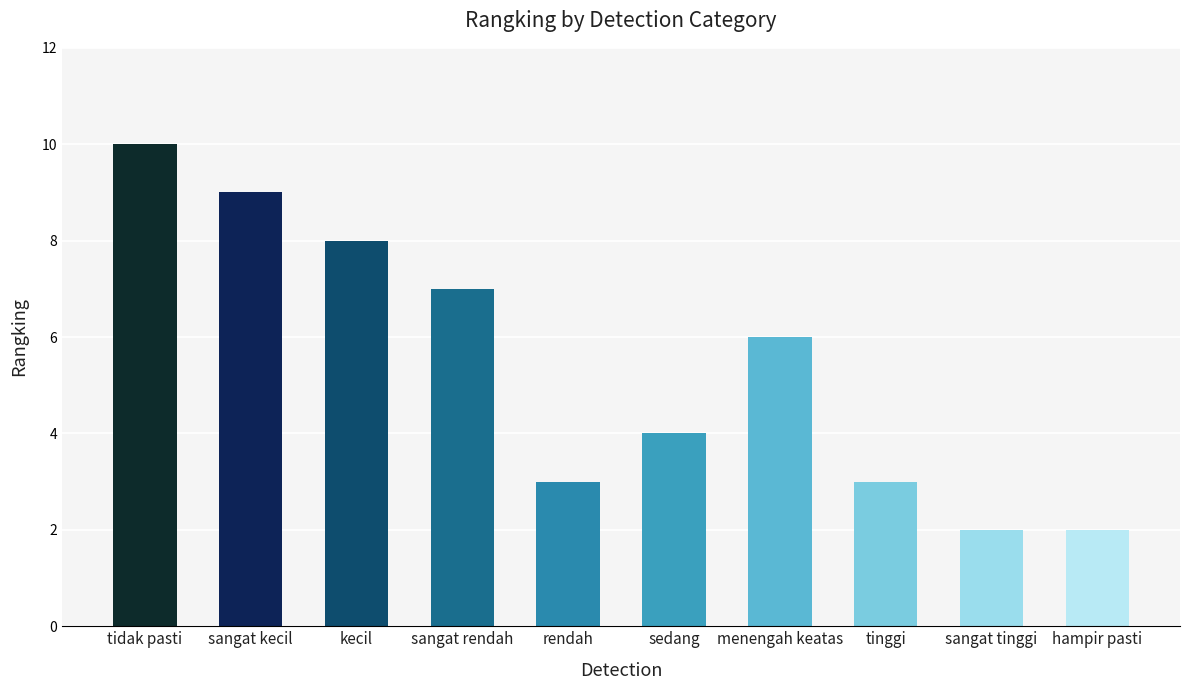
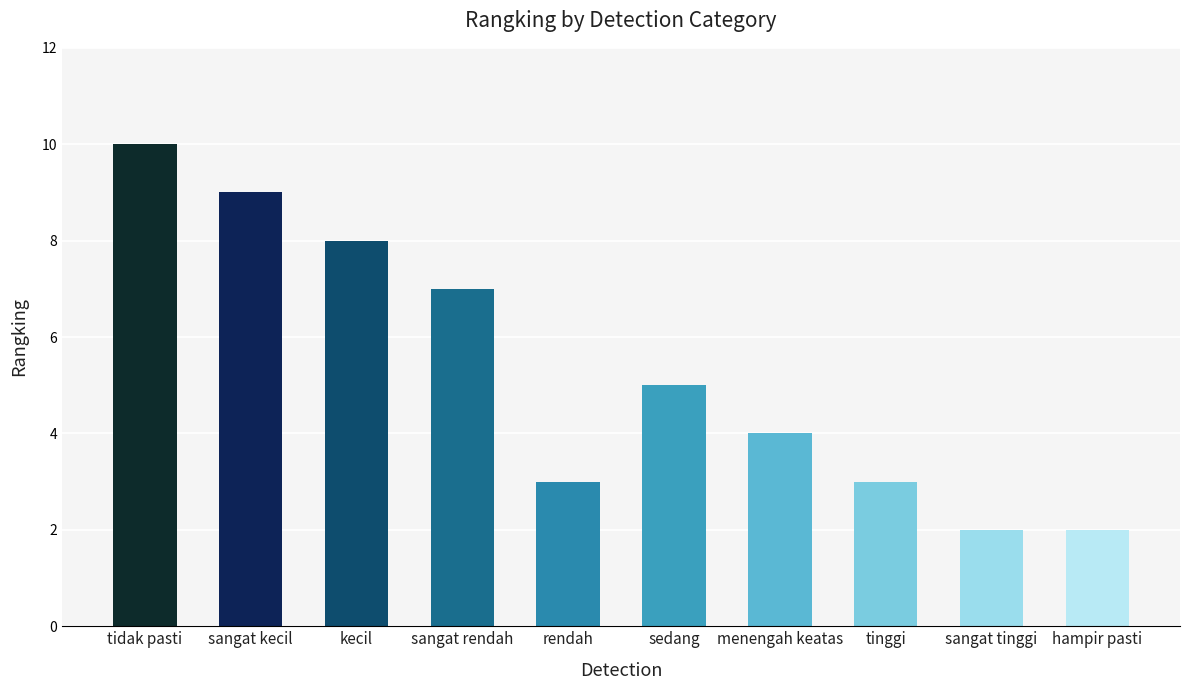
sedang: 4 -> 5
menengah keatas: 6 -> 4
